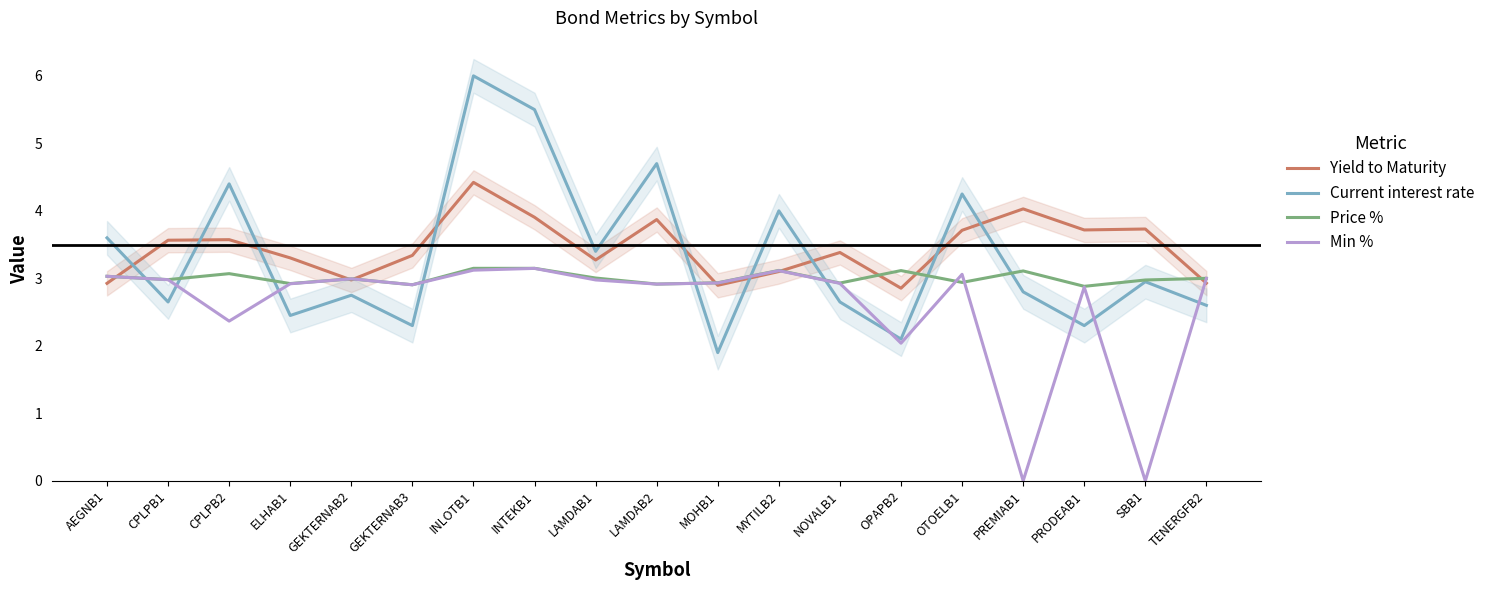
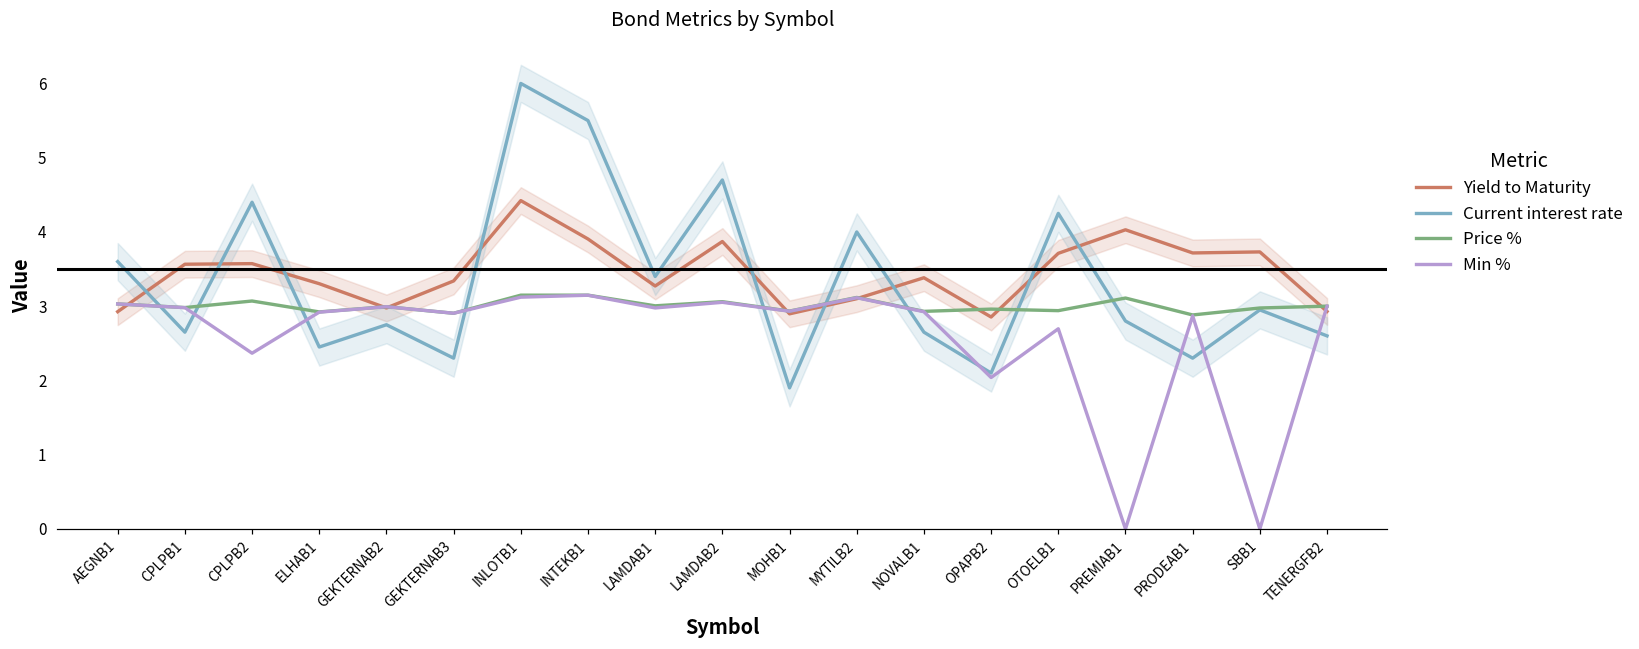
Price %, LAMDAB2: 2.9 -> 3.1
Min %, LAMDAB2: 2.9 -> 3.1
Price %, OPAPB2: 3.1 -> 3.0
Min %, OTOELB1: 3.1 -> 2.7
